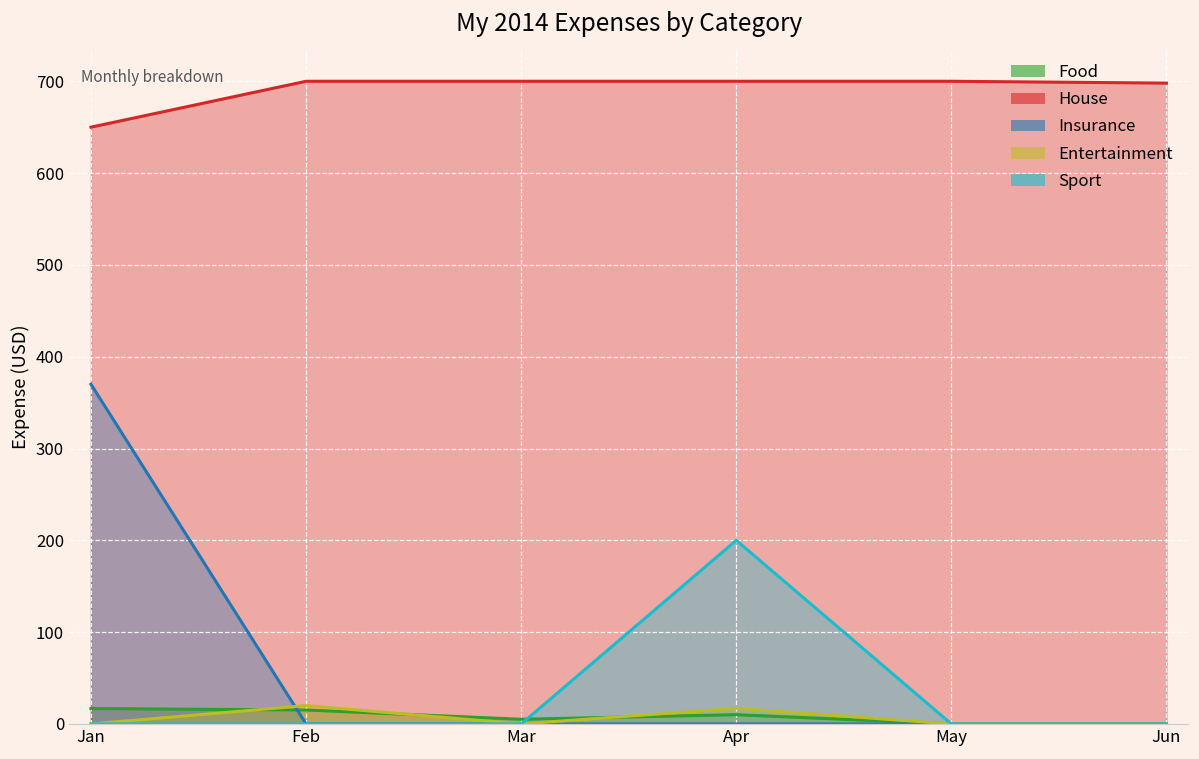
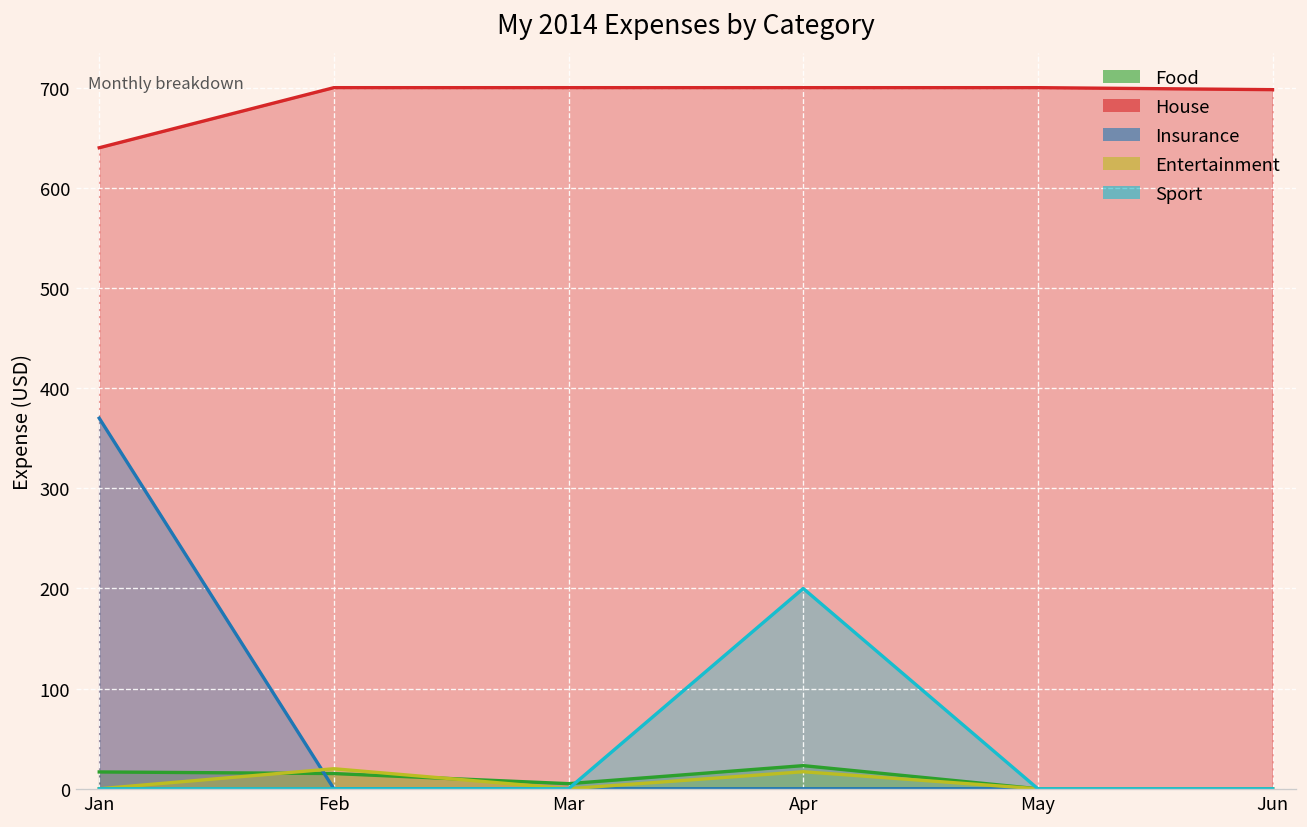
House, Jan: 650 -> 640
Food, Apr: 10 -> 20
